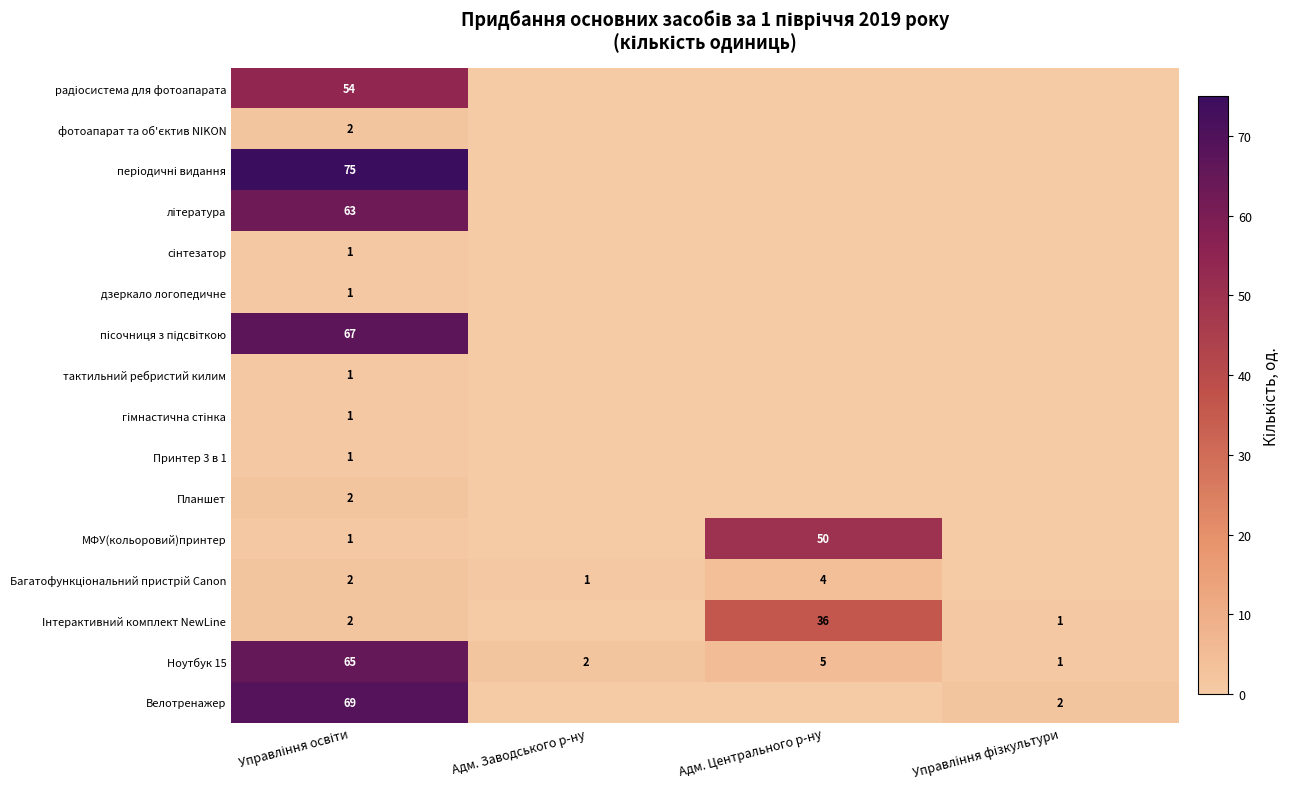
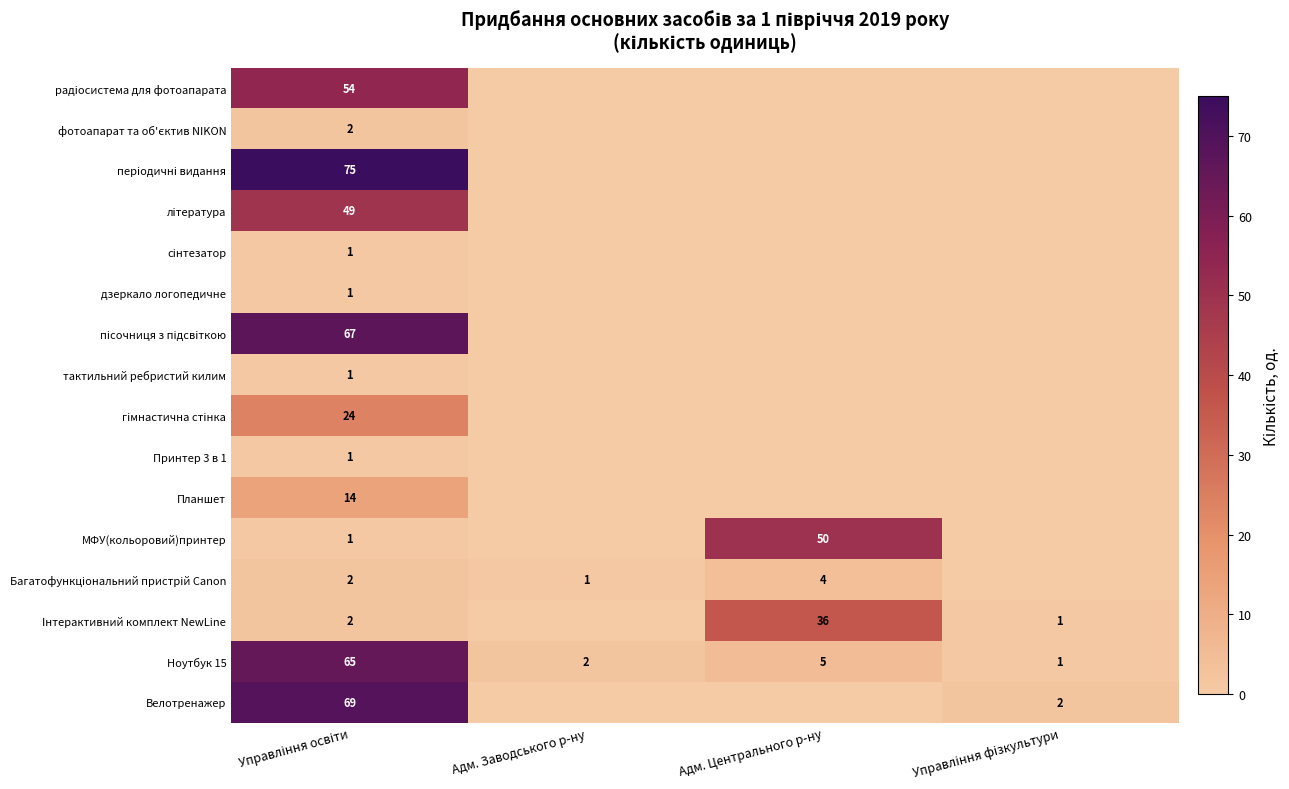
література, Управління освіти: 63 -> 49
гімнастична стінка, Управління освіти: 1 -> 24
Планшет, Управління освіти: 2 -> 14
